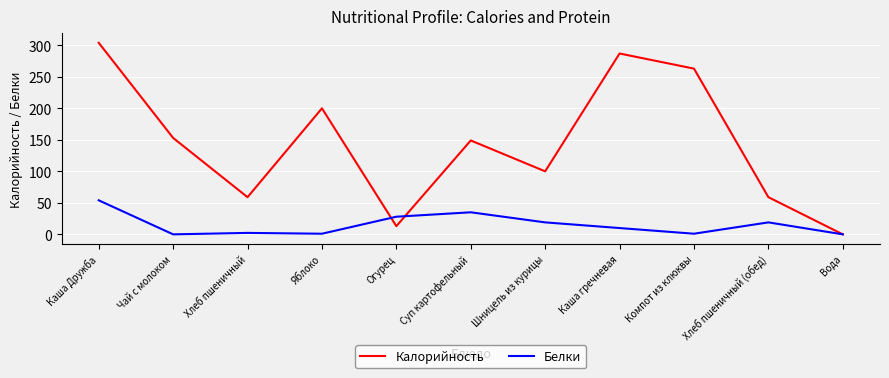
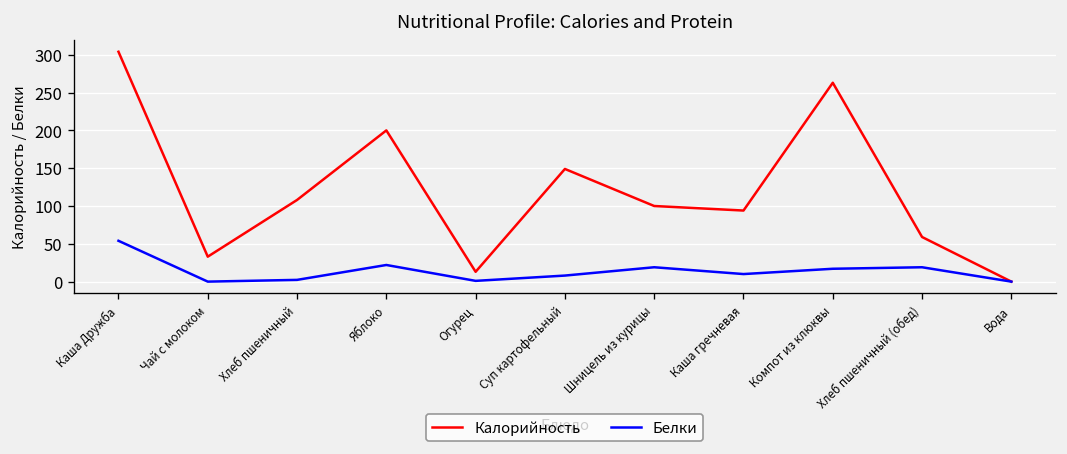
Калорийность, Чай с молоком: 150 -> 30
Калорийность, Хлеб пшеничный: 60 -> 110
Белки, Яблоко: 0 -> 20
Белки, Огурец: 30 -> 0
Белки, Суп картофельный: 40 -> 10
Калорийность, Каша гречневая: 290 -> 90
Белки, Компот из клюквы: 0 -> 20
